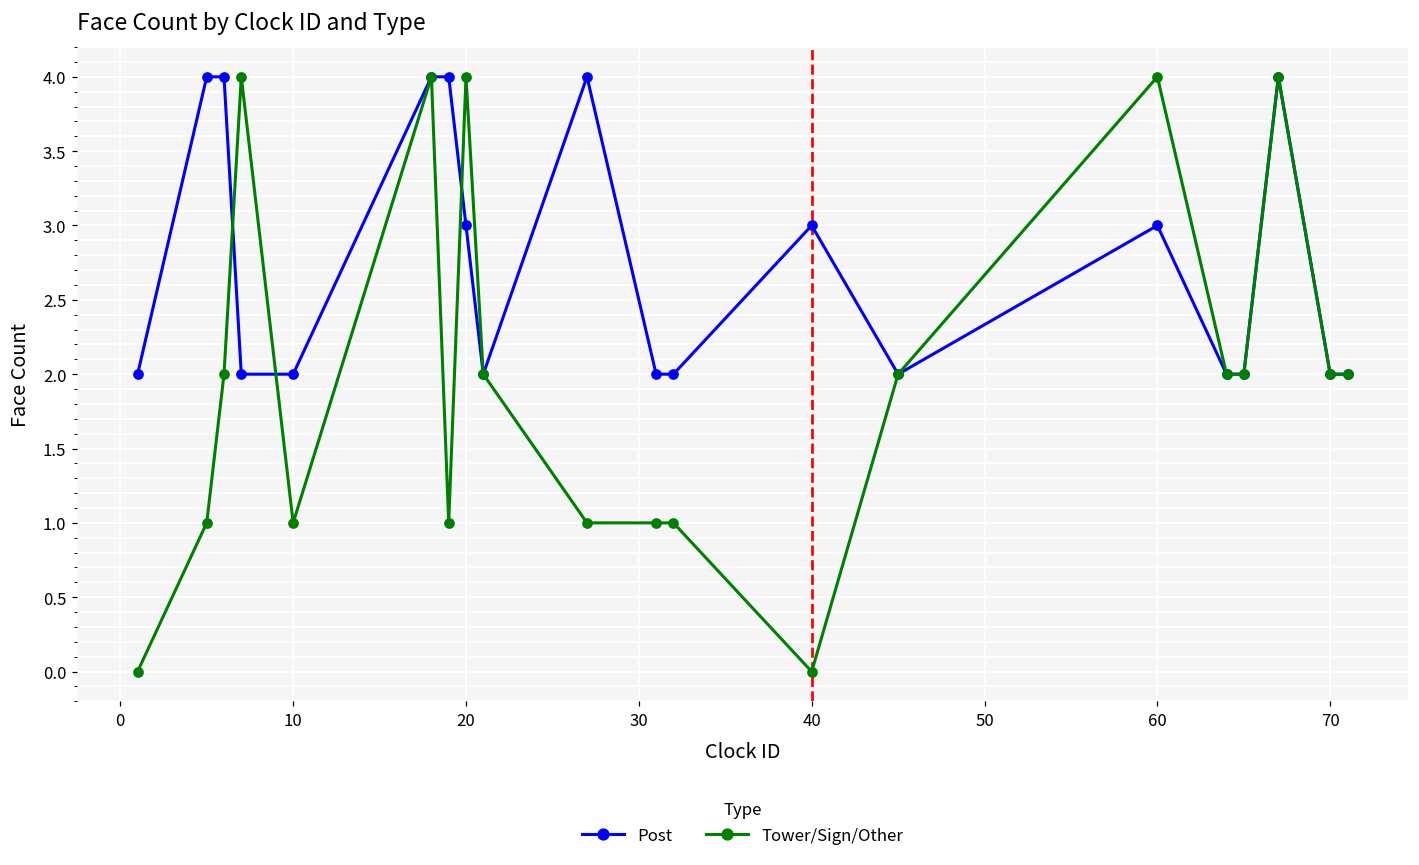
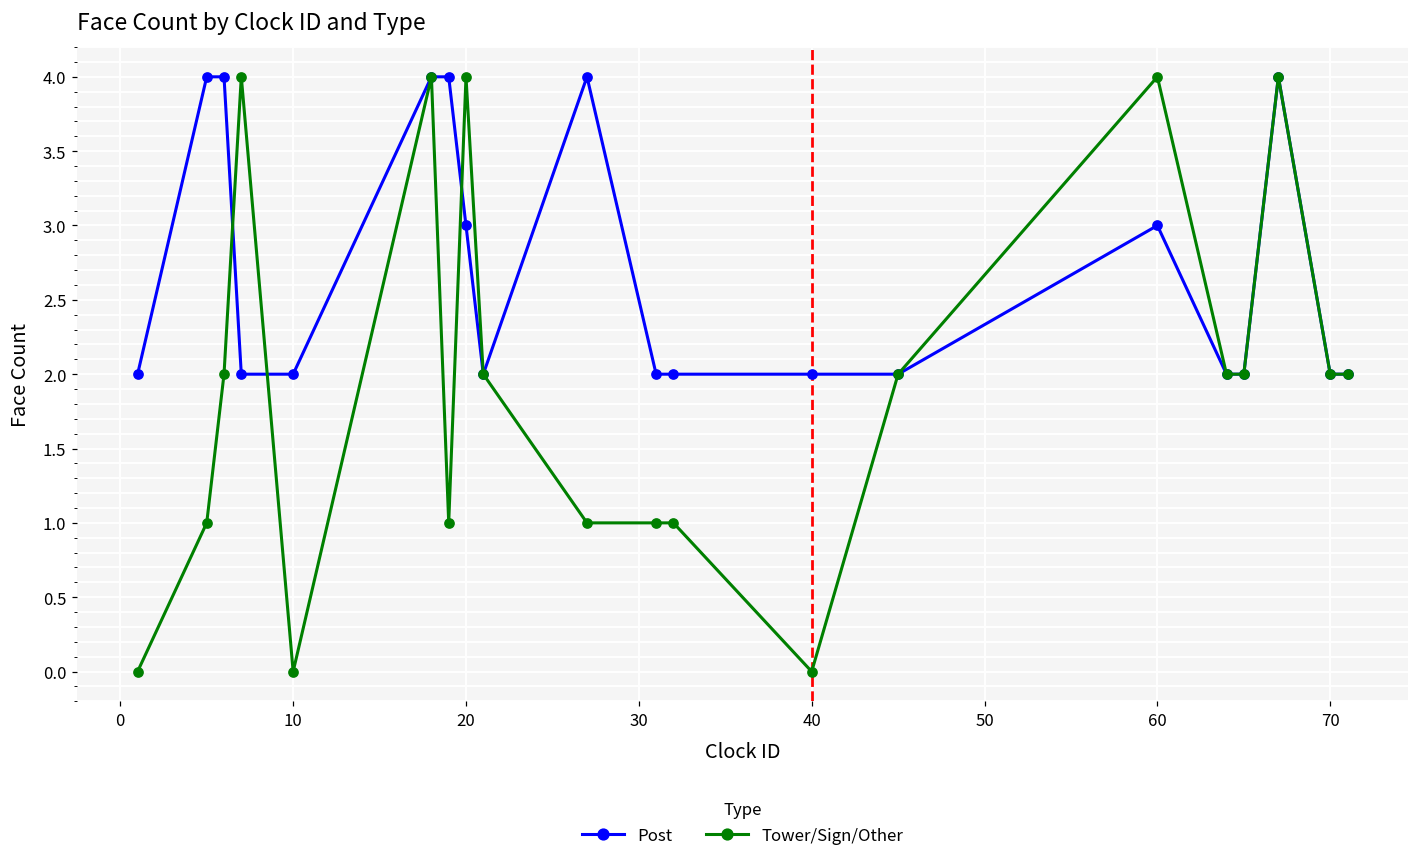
Tower/Sign/Other, 10: 1 -> 0
Post, 40: 3 -> 2
